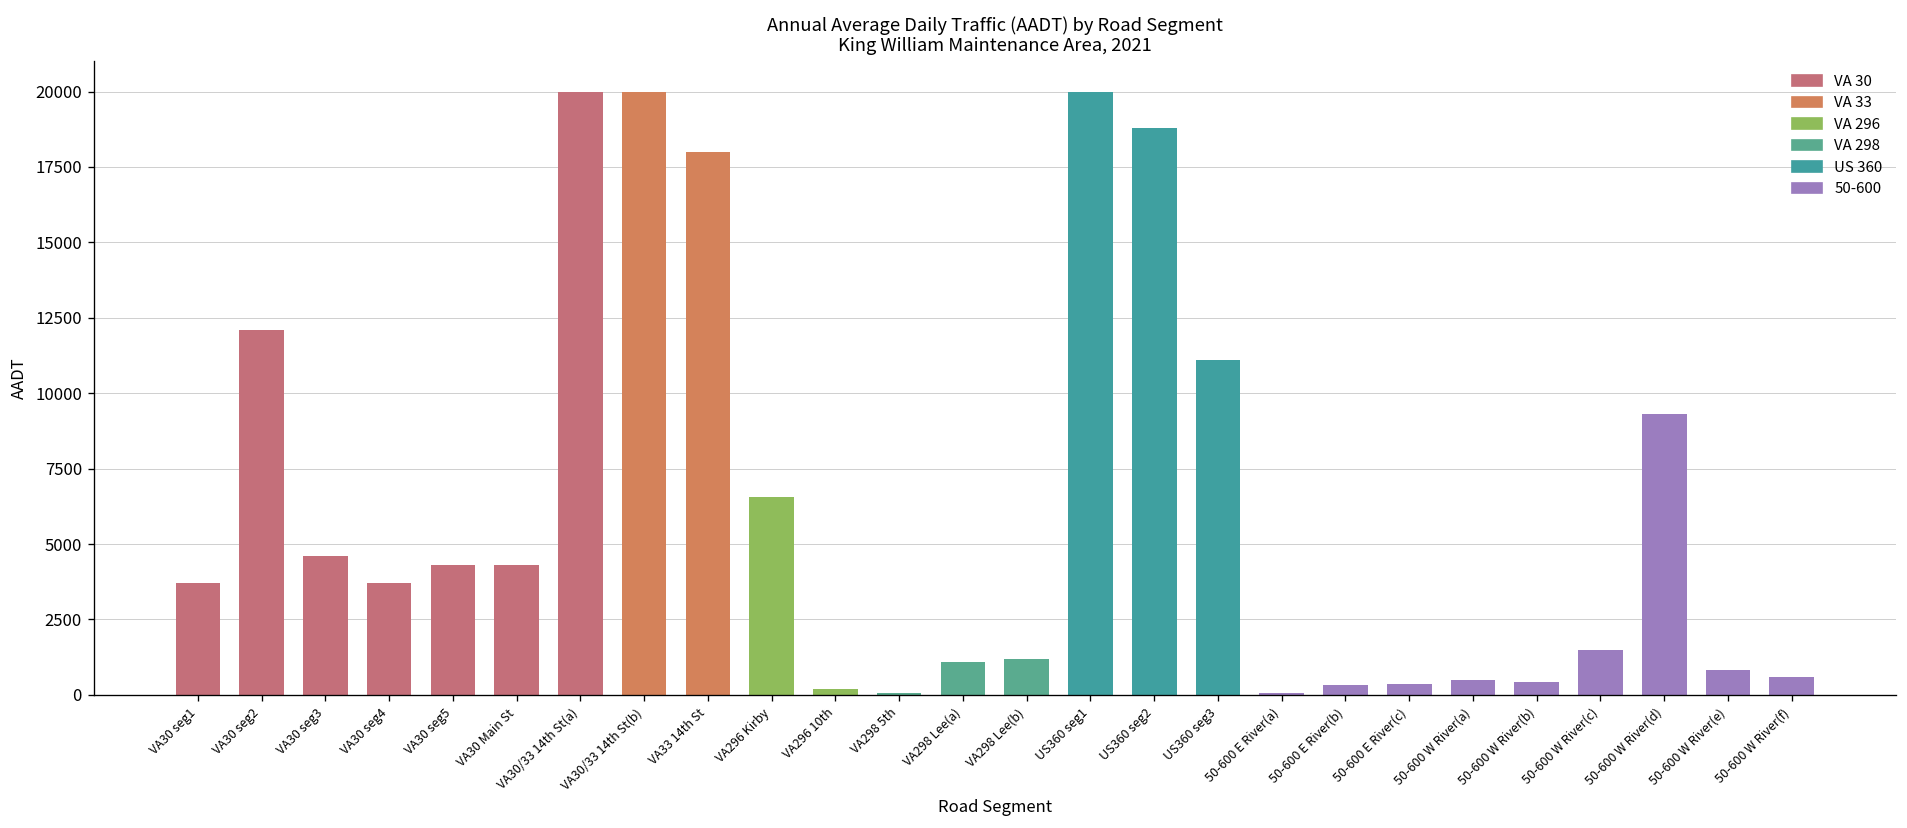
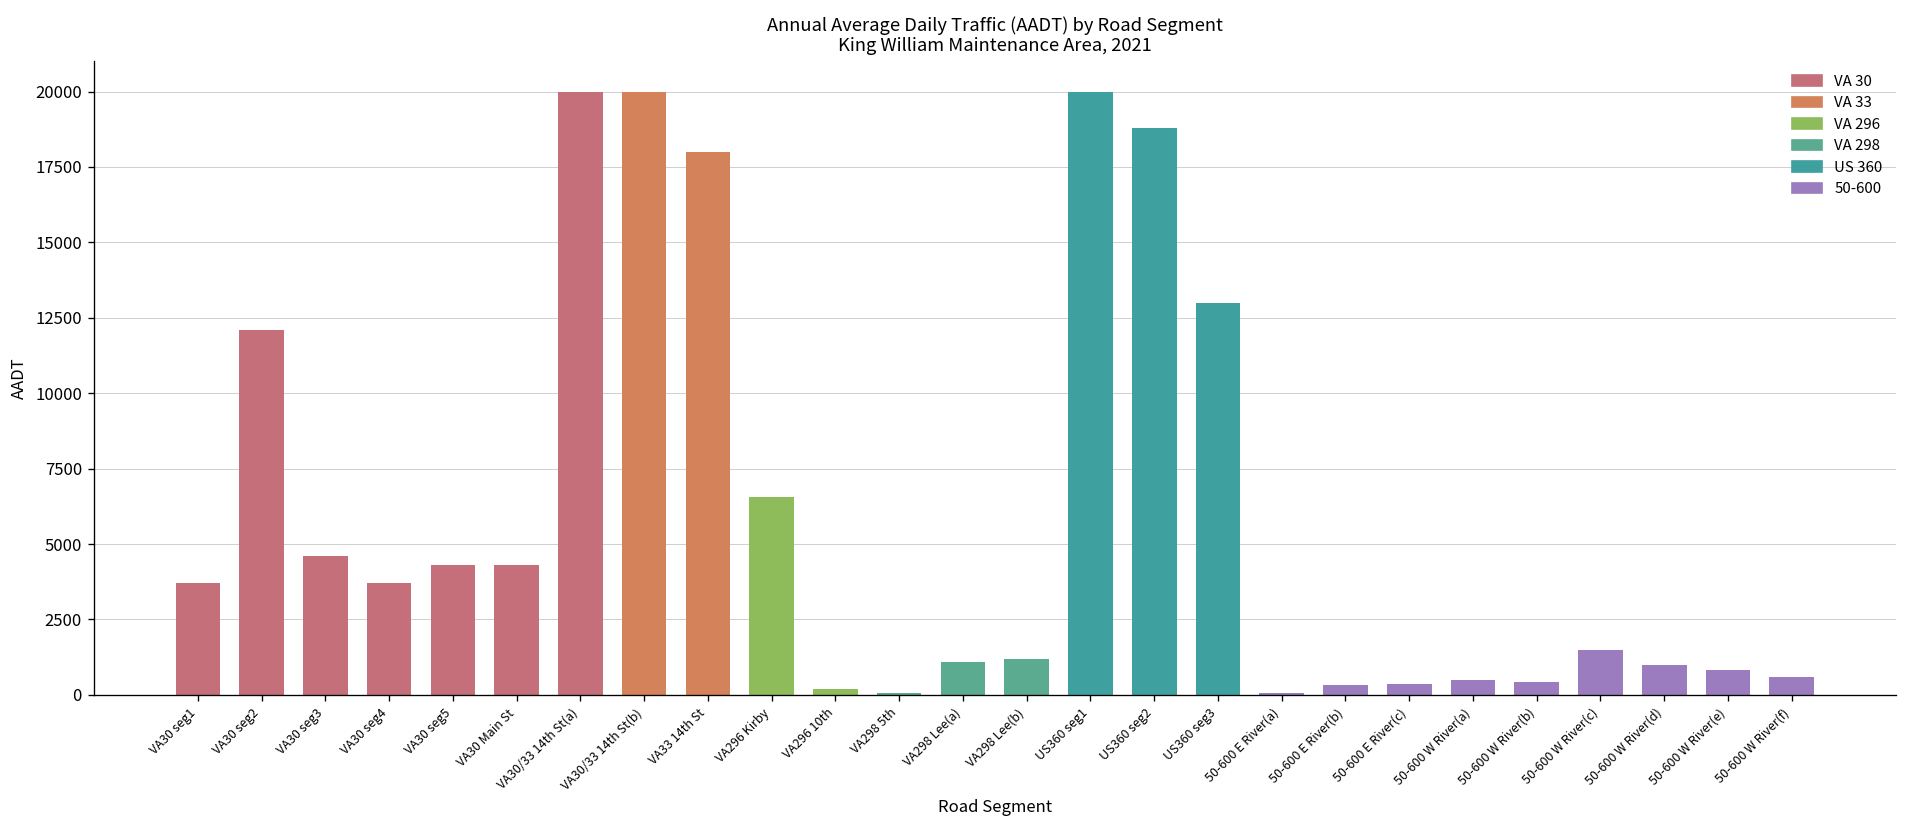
US360 seg3: 11100 -> 13000
50-600 W River(d): 9300 -> 1000
